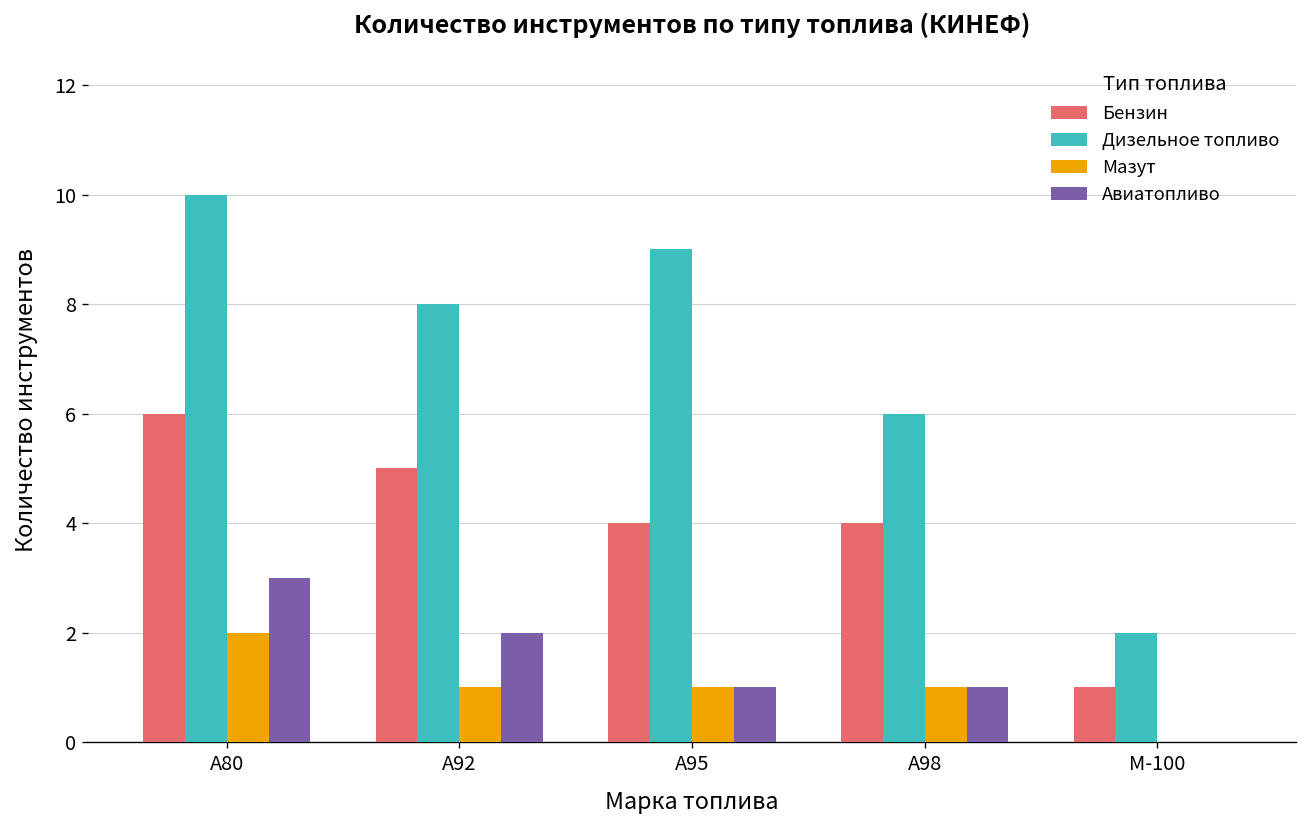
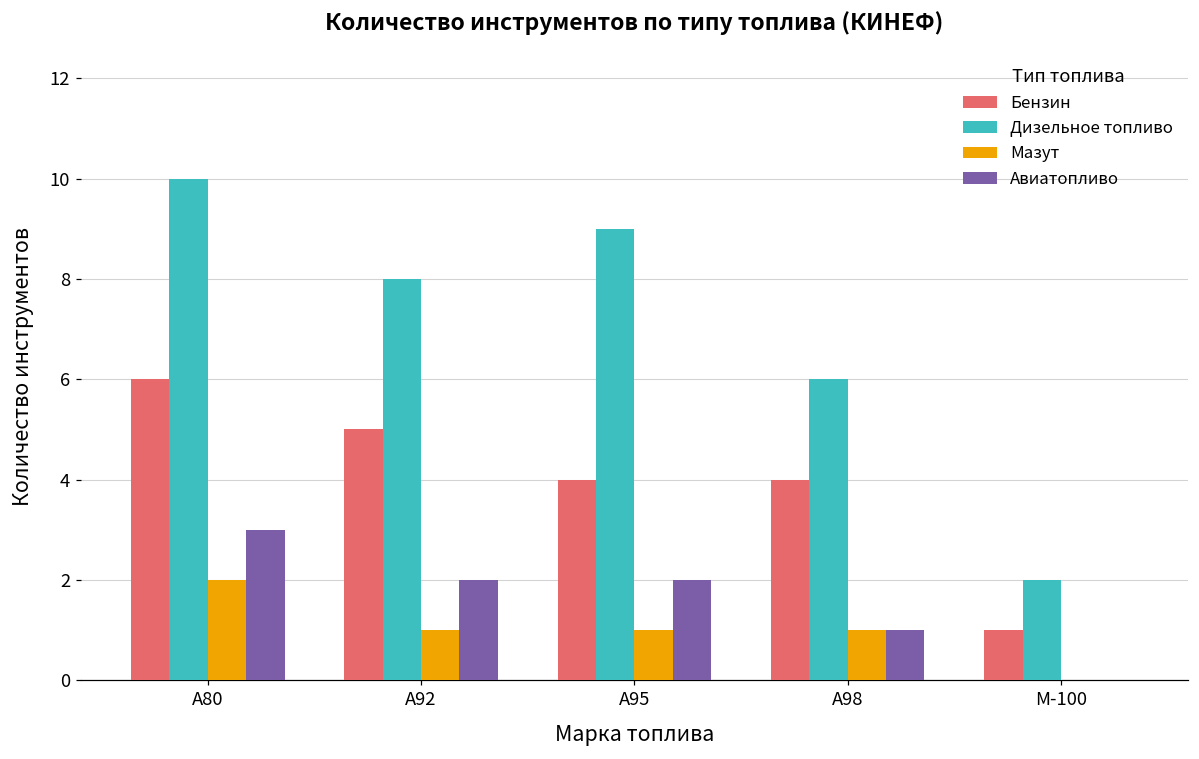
Авиатопливо, А95: 1 -> 2
